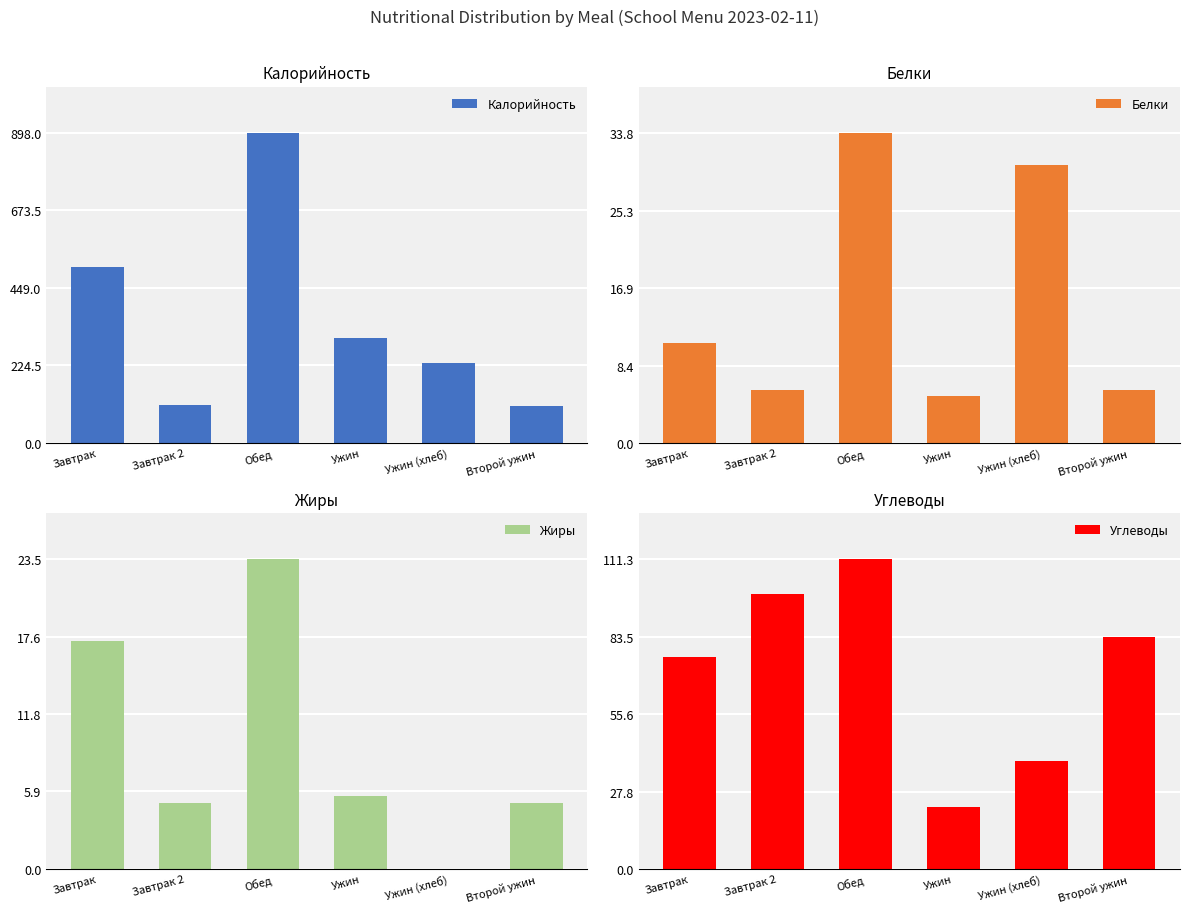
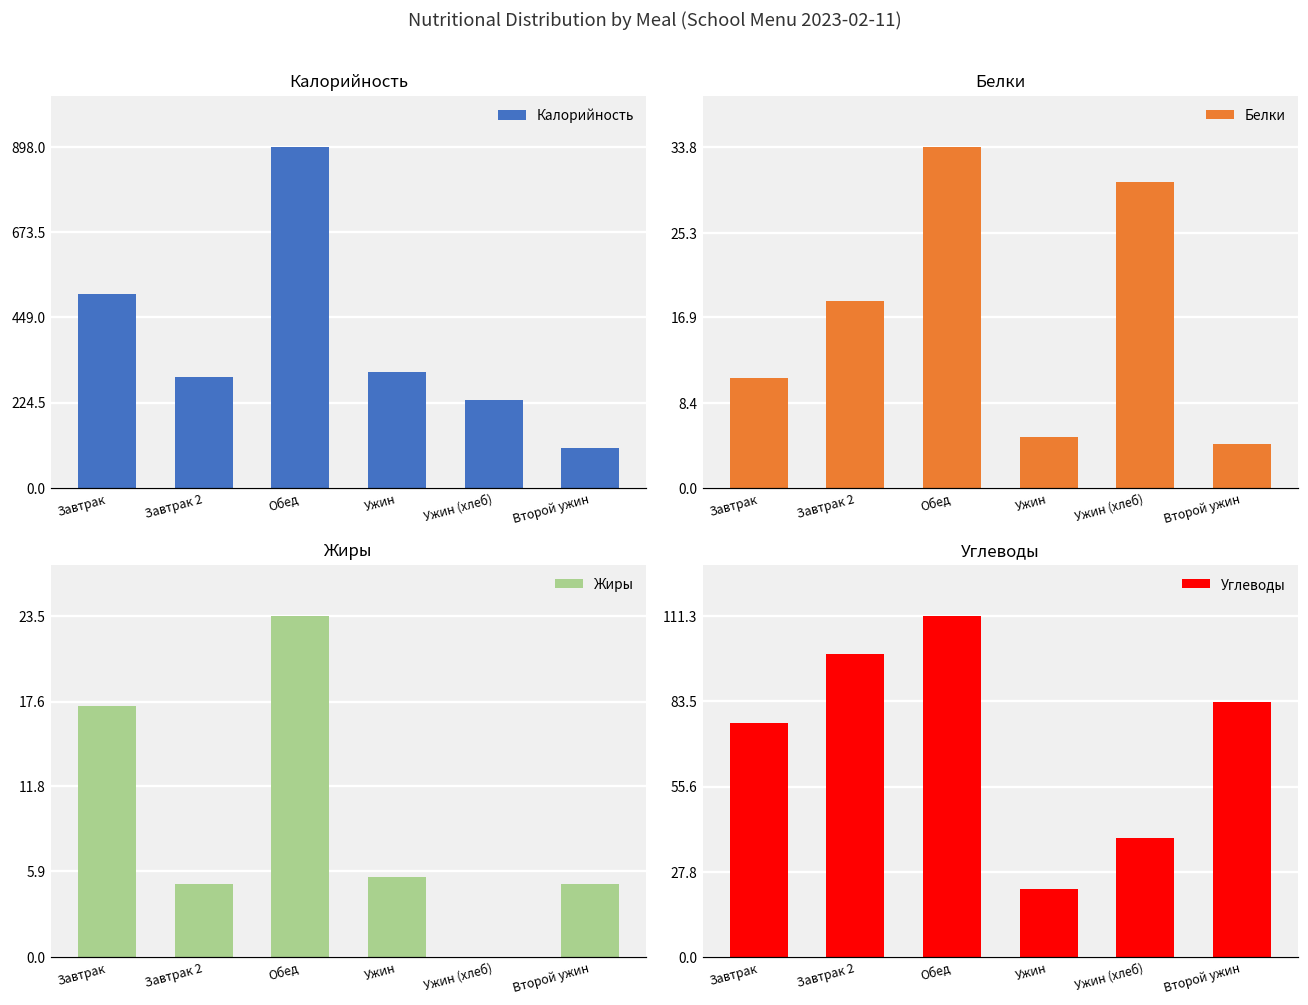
Калорийность, Завтрак 2: 110 -> 290
Белки, Завтрак 2: 6 -> 19
Белки, Второй ужин: 6 -> 4
